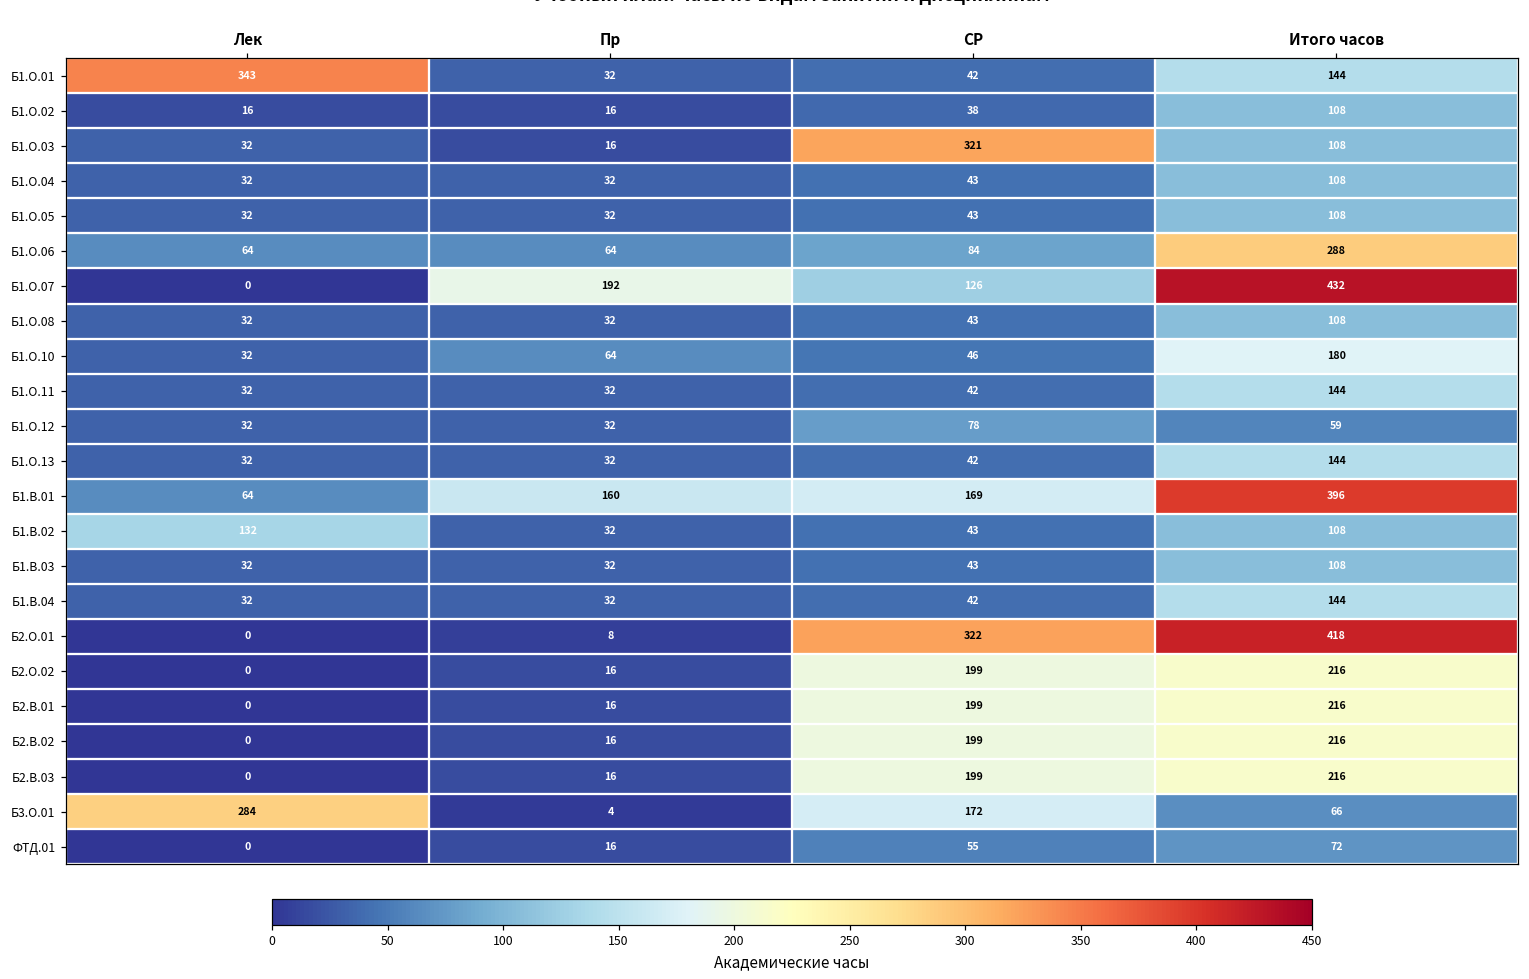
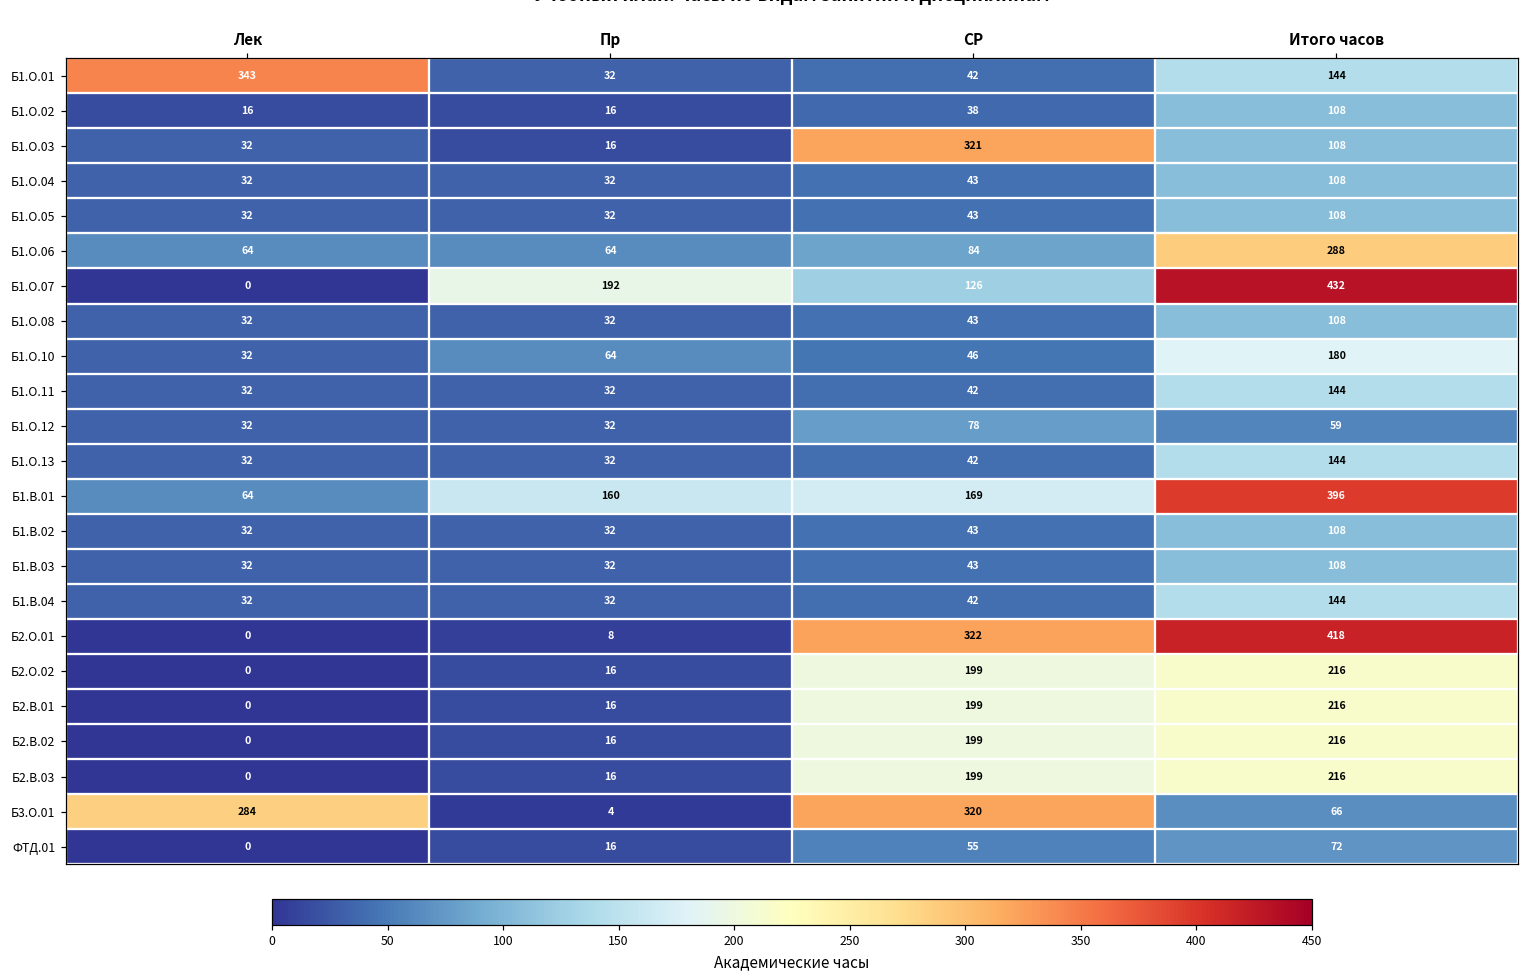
Б1.В.02, Лек: 132 -> 32
Б3.О.01, СР: 172 -> 320
